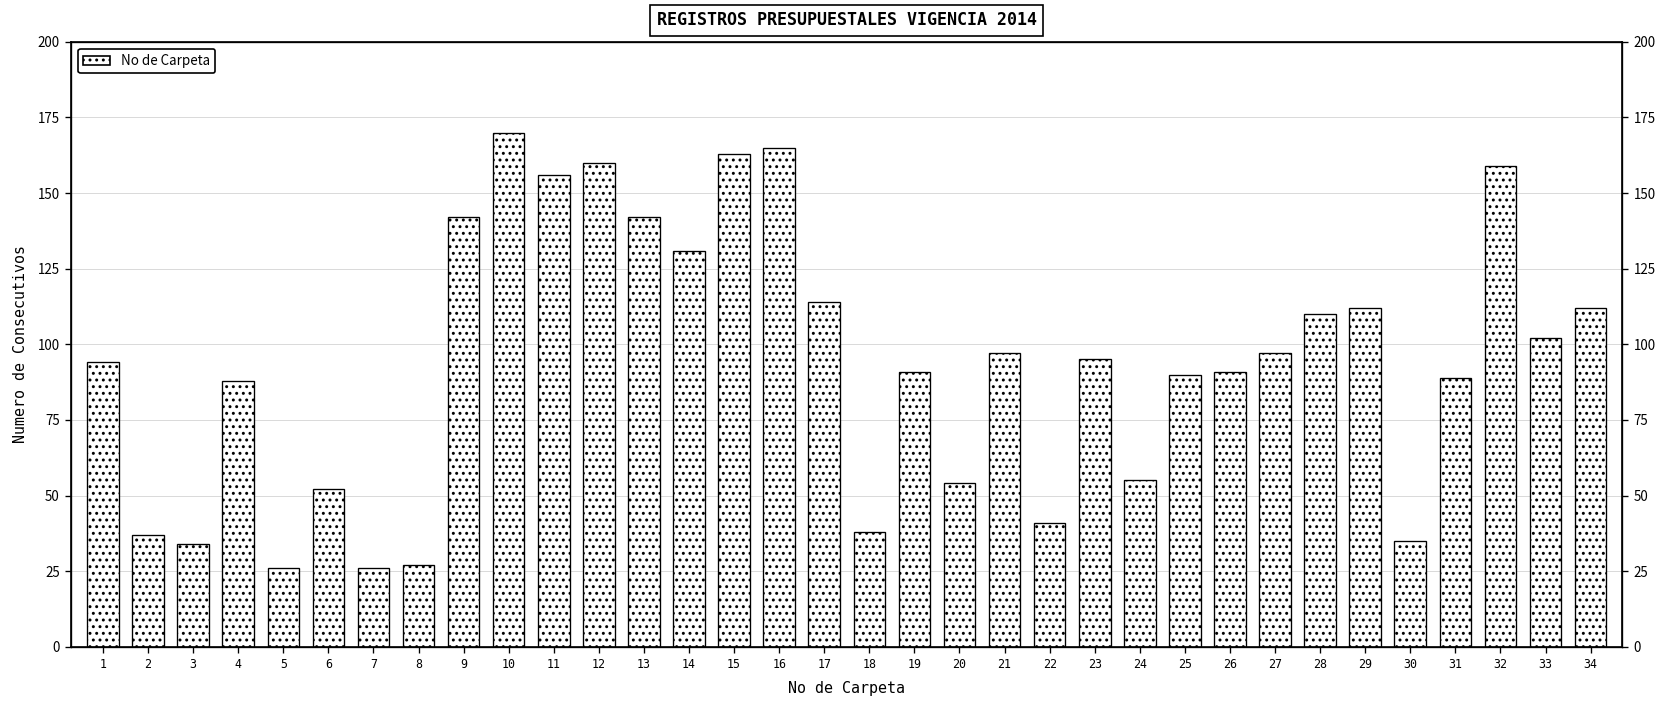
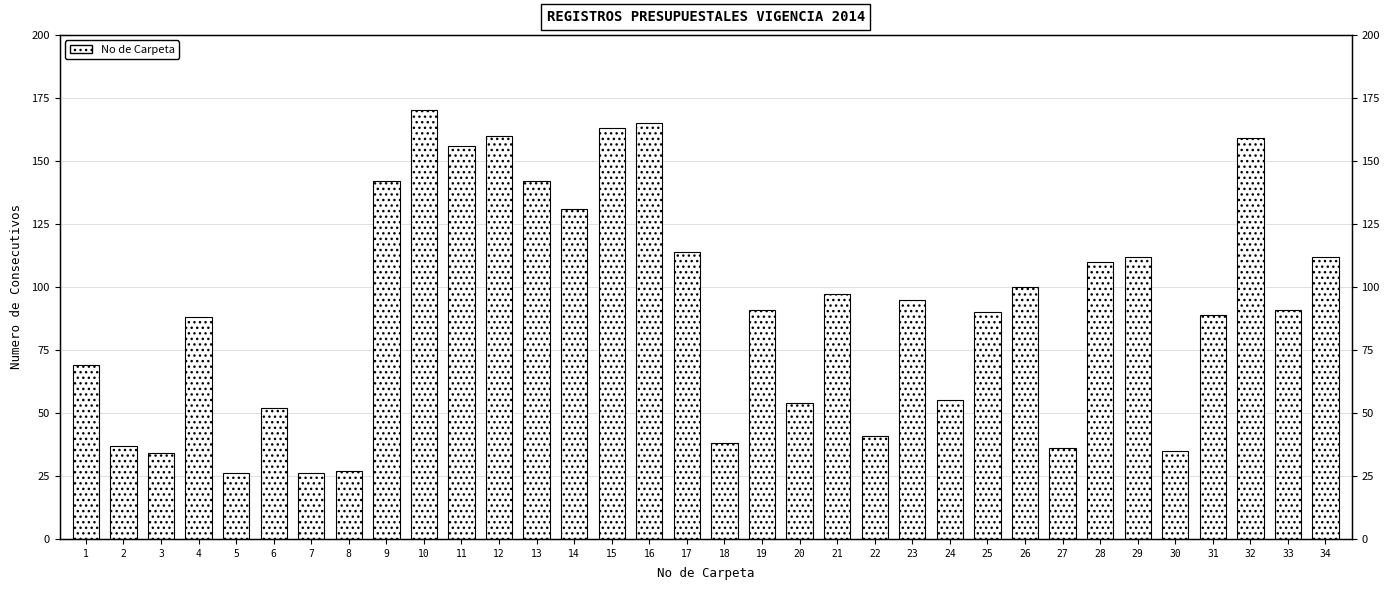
1: 94 -> 69
26: 91 -> 100
27: 97 -> 36
33: 102 -> 91
